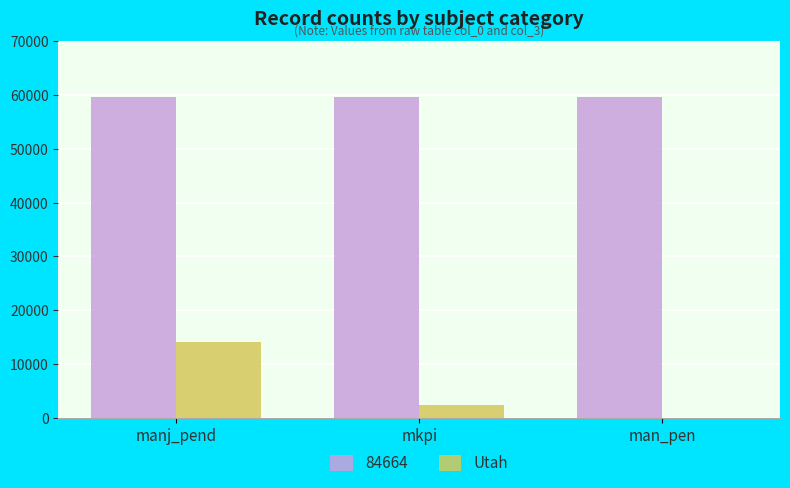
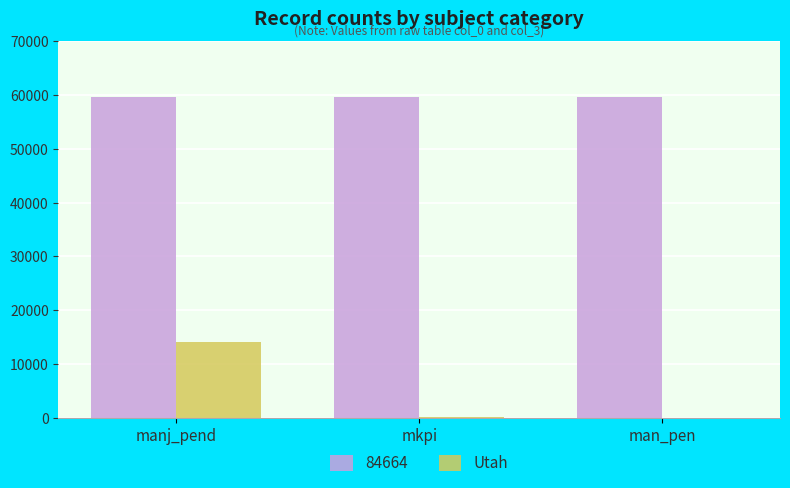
Utah, mkpi: 2000 -> 0
